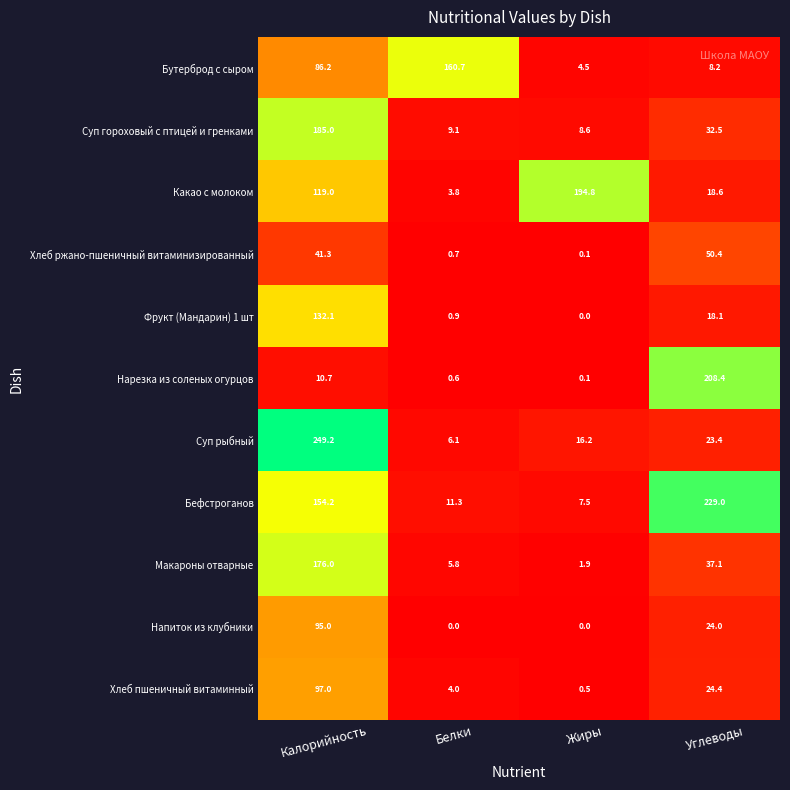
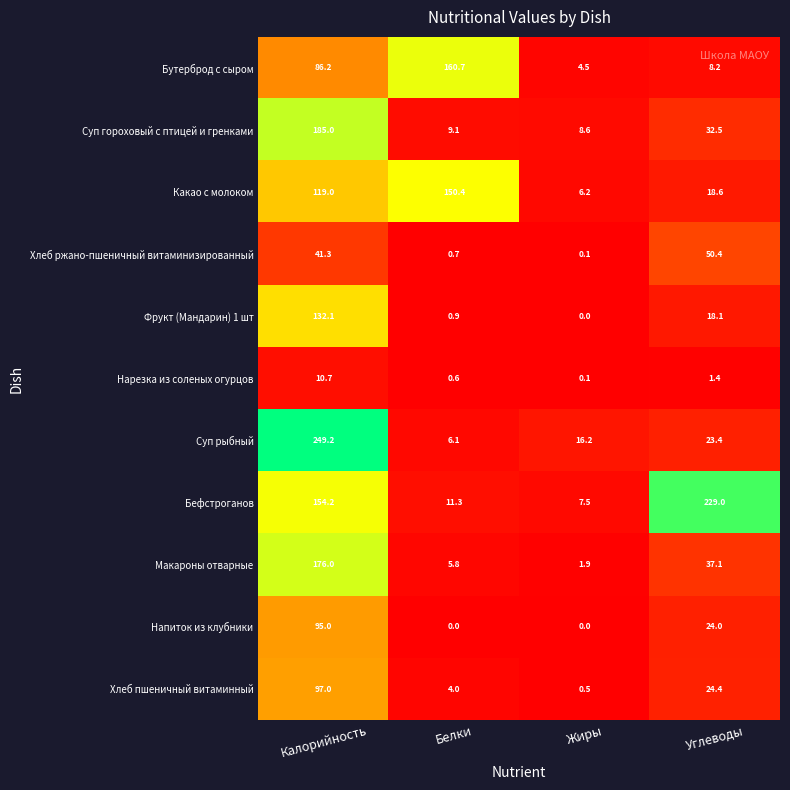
Какао с молоком, Белки: 3.8 -> 150.4
Какао с молоком, Жиры: 194.8 -> 6.2
Нарезка из соленых огурцов, Углеводы: 208.4 -> 1.4
